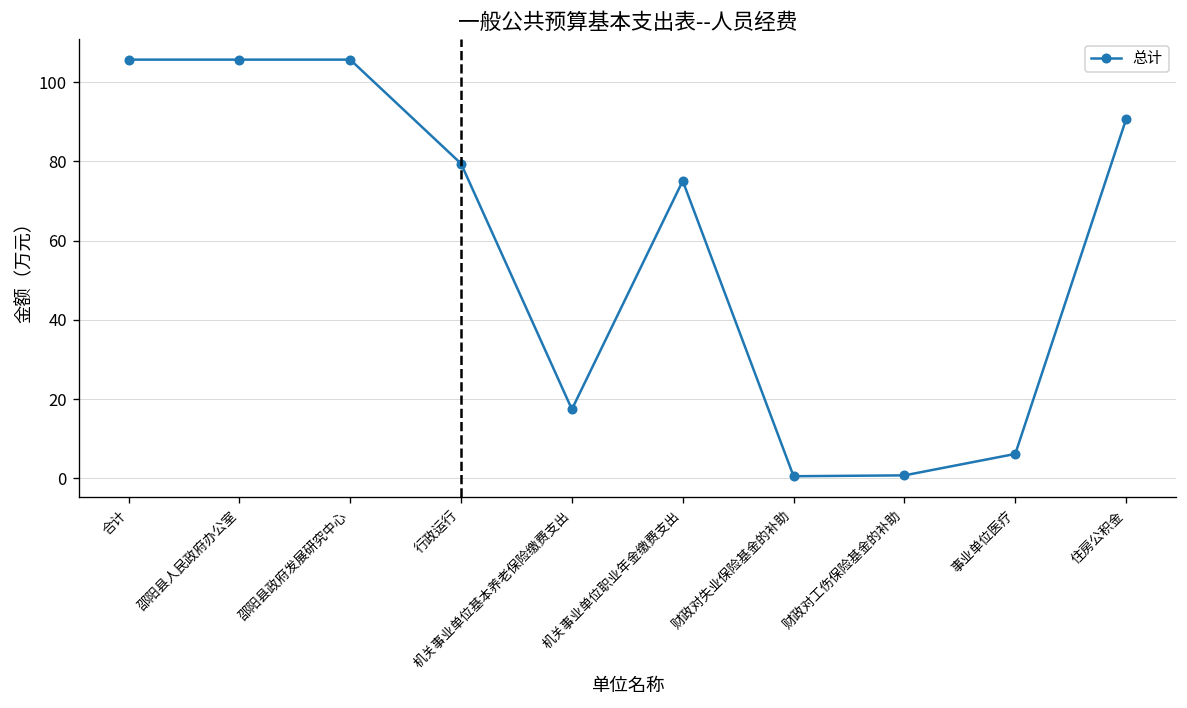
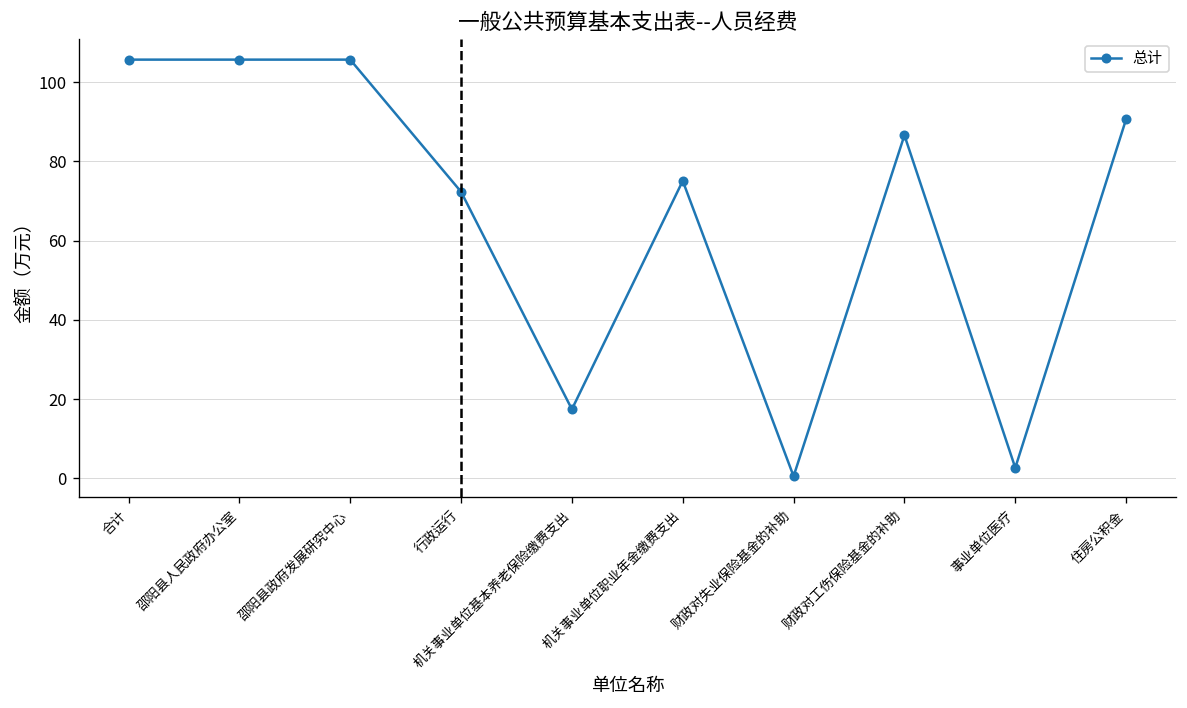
行政运行: 79 -> 72
财政对工伤保险基金的补助: 1 -> 87
事业单位医疗: 6 -> 3
